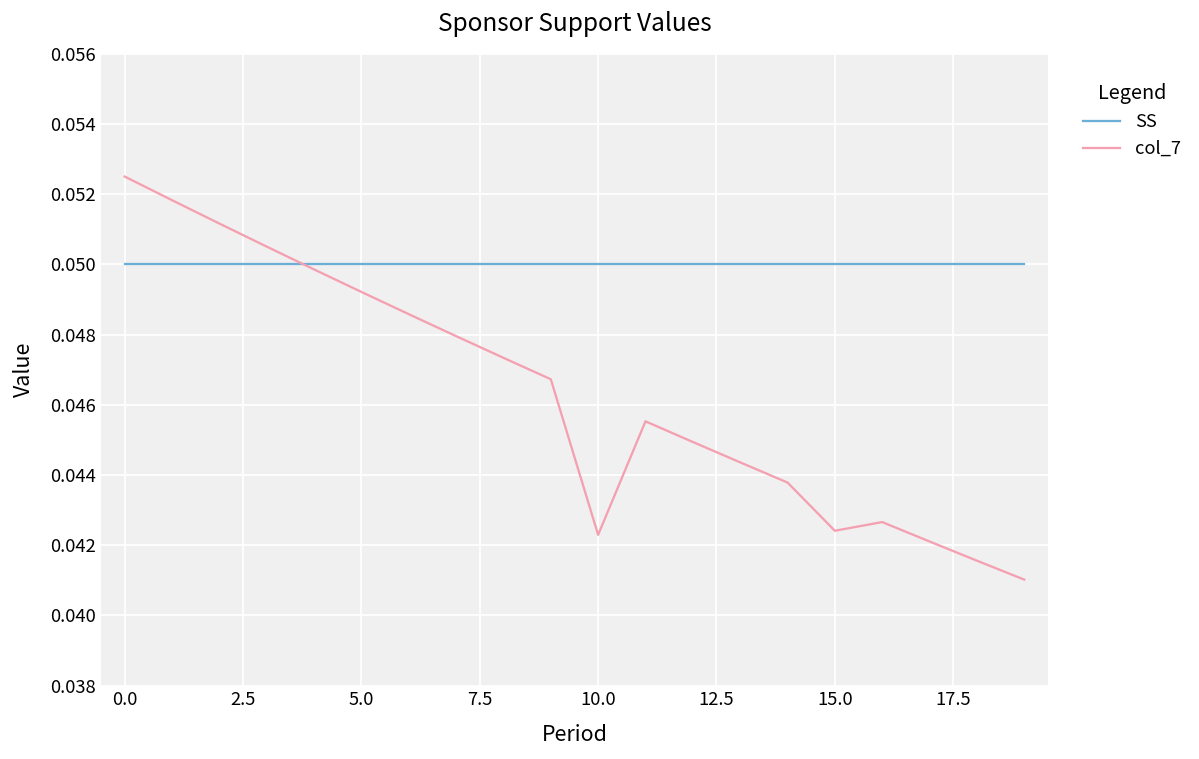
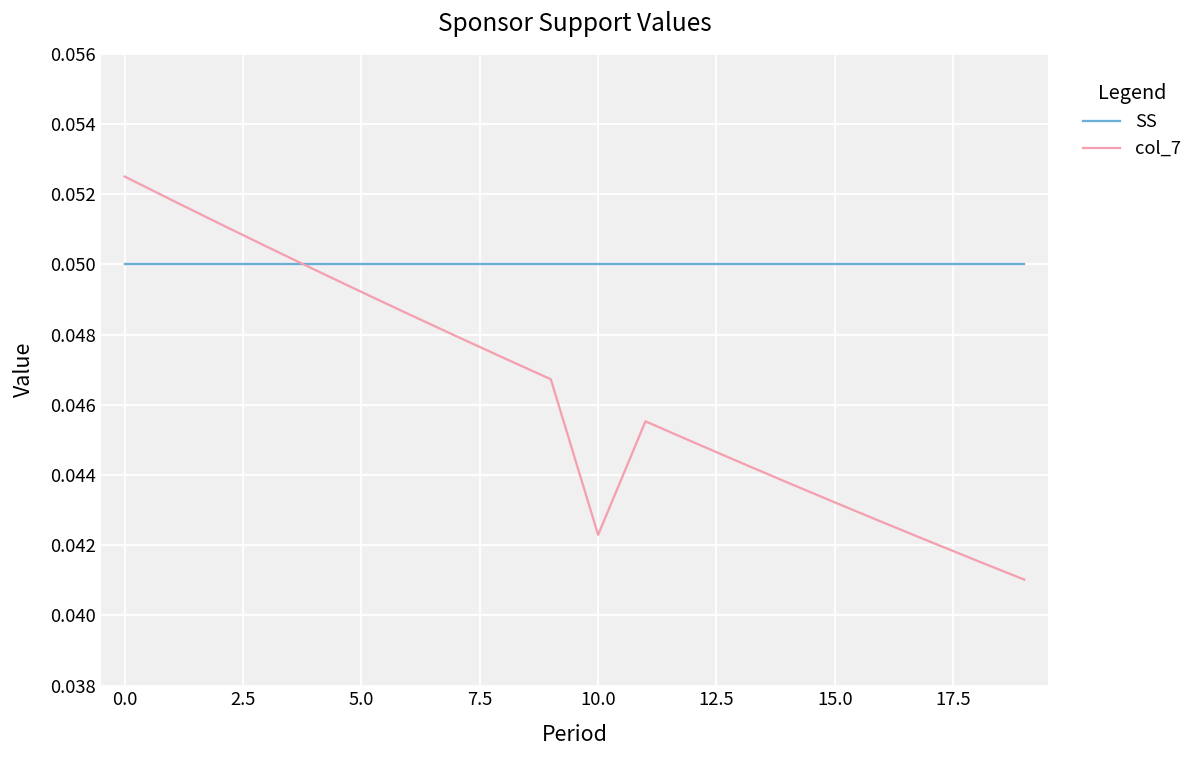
col_7, 15.0: 0.0424 -> 0.0432
